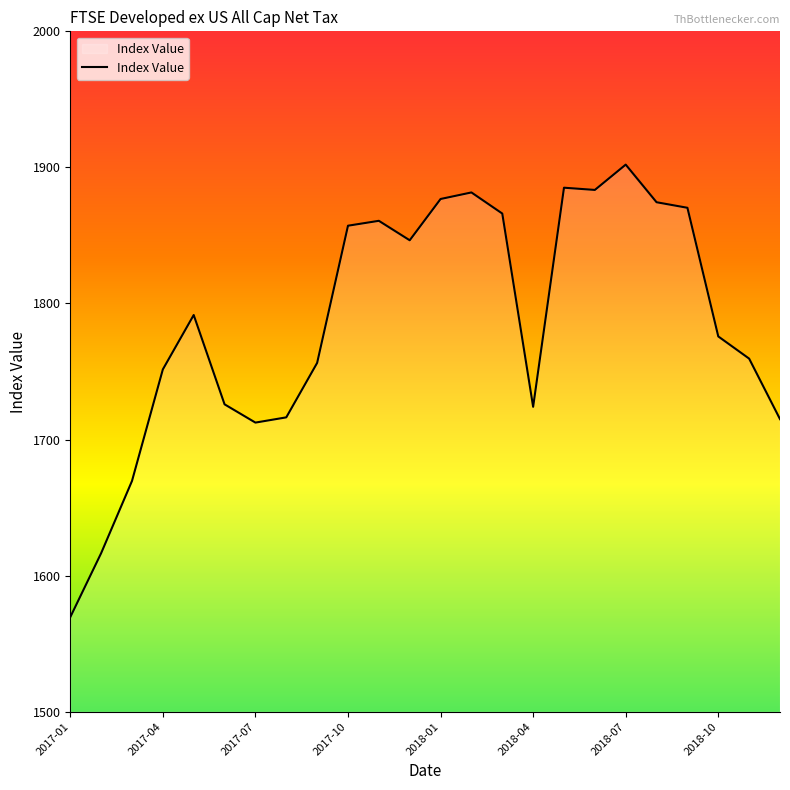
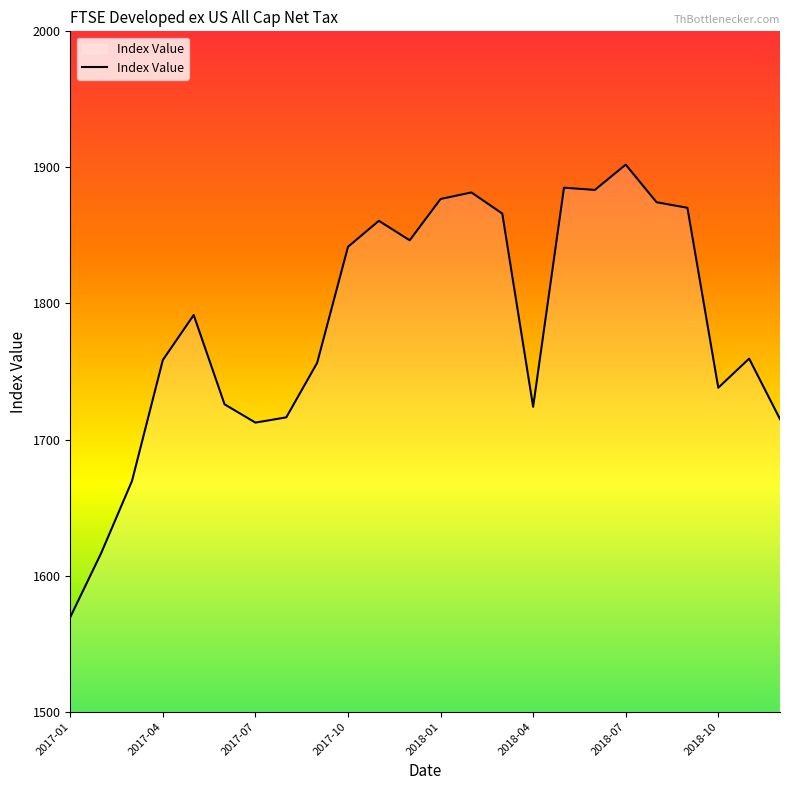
2017-04: 1752 -> 1758
2017-10: 1857 -> 1842
2018-10: 1776 -> 1738
